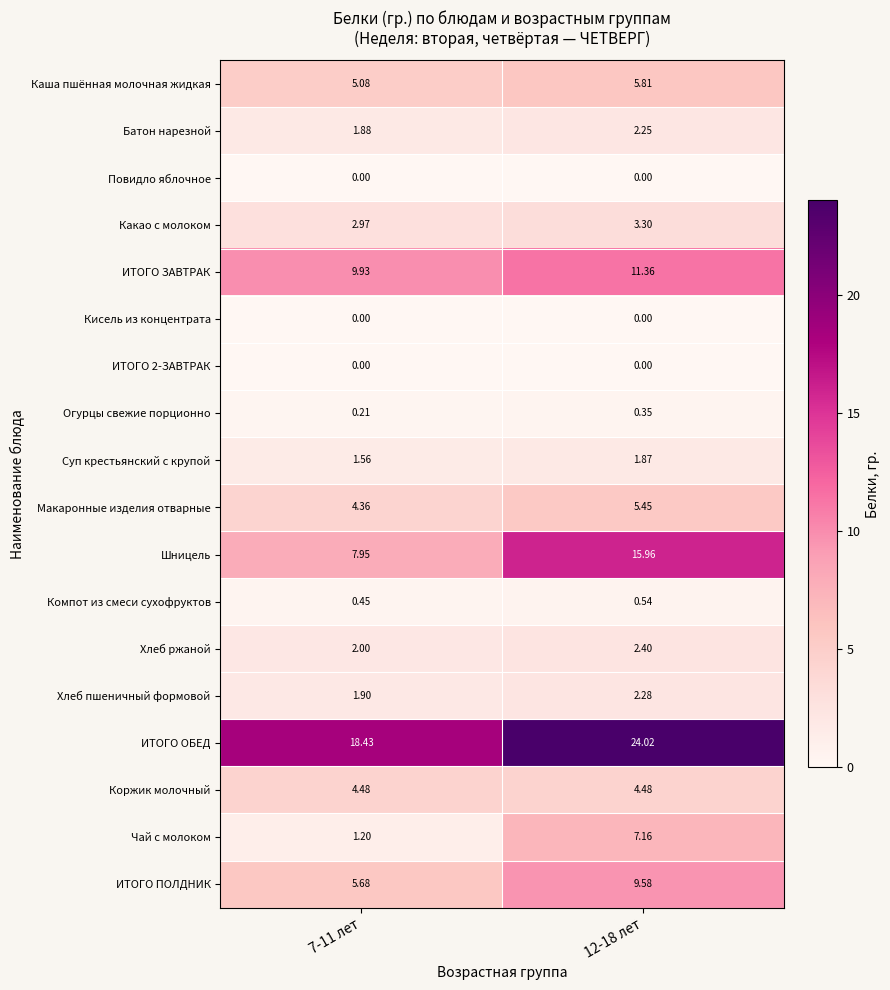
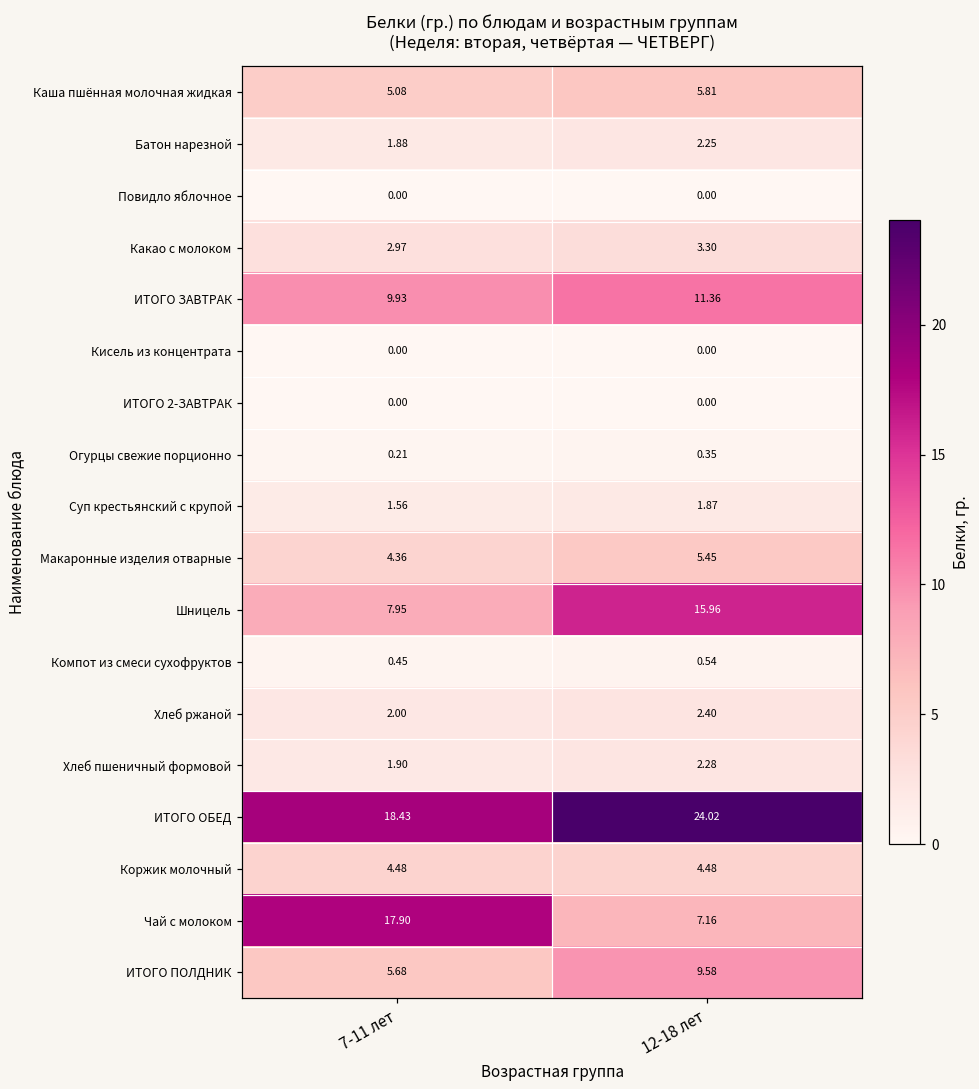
Чай с молоком, 7-11 лет: 1.20 -> 17.90
